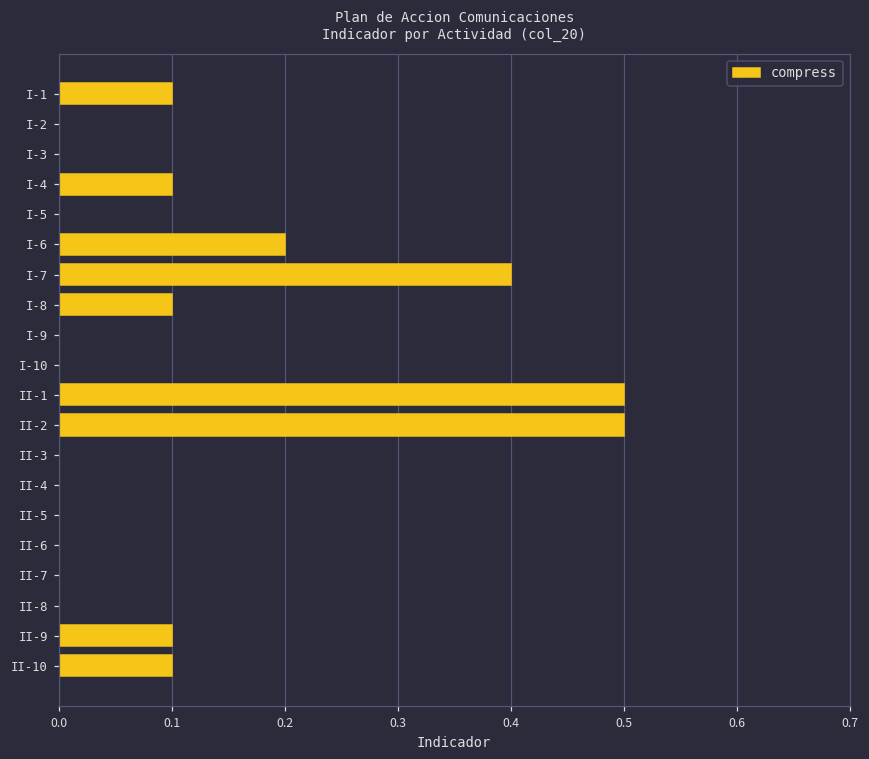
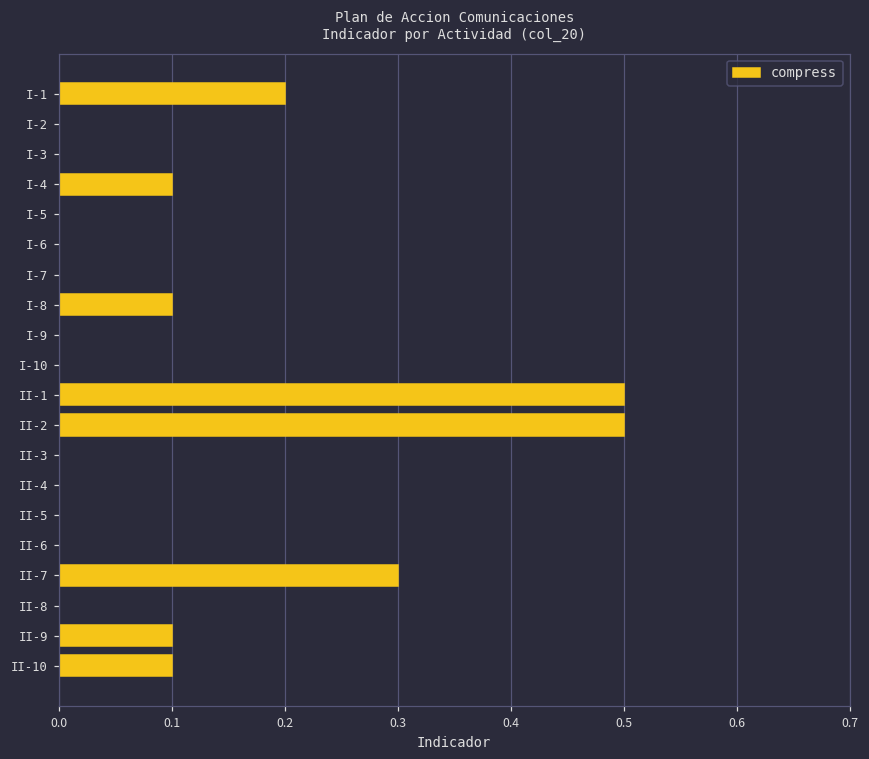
I-1: 0.1 -> 0.2
I-6: 0.2 -> 0.0
I-7: 0.4 -> 0.0
II-7: 0.0 -> 0.3
